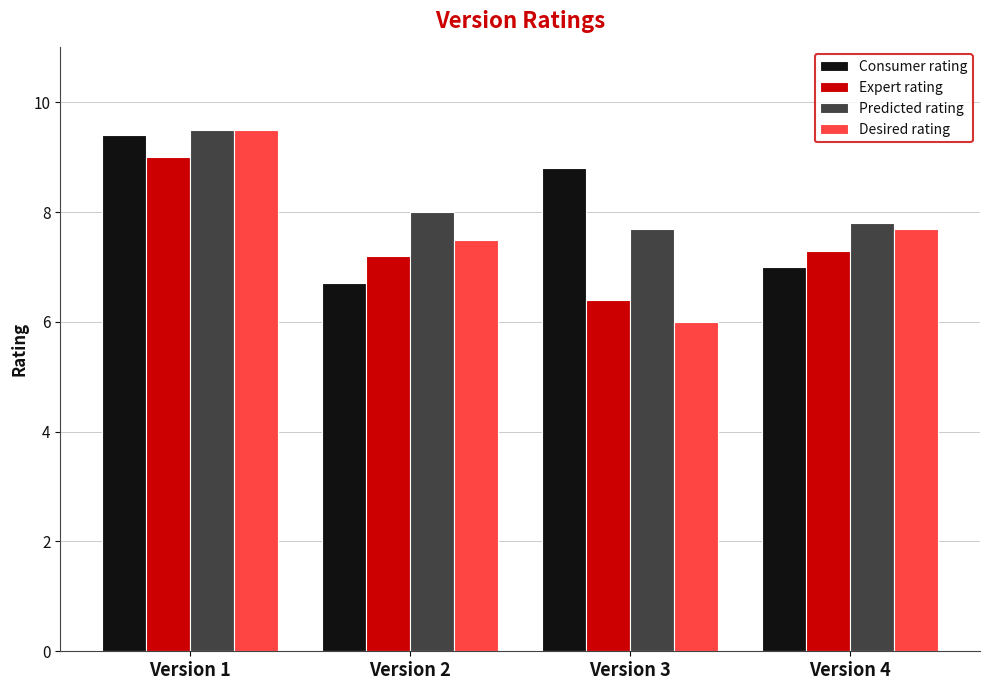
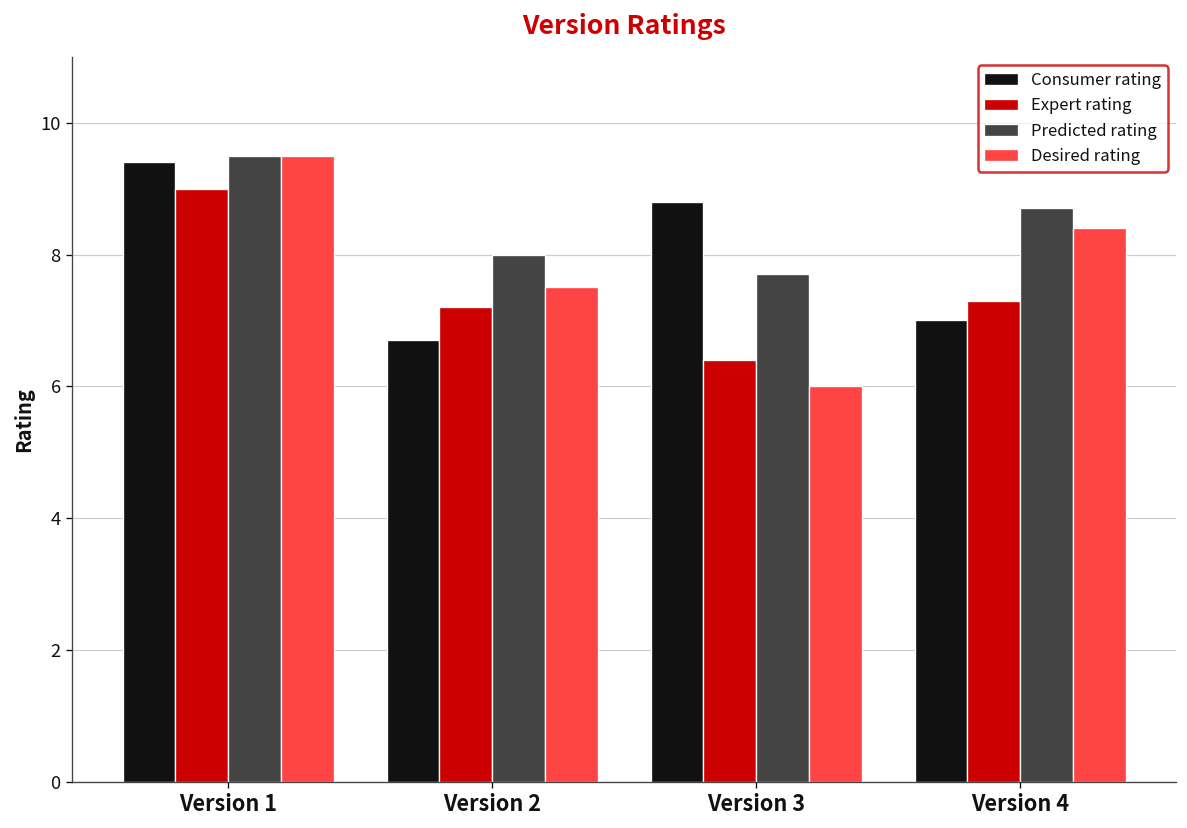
Predicted rating, Version 4: 7.8 -> 8.7
Desired rating, Version 4: 7.7 -> 8.4
